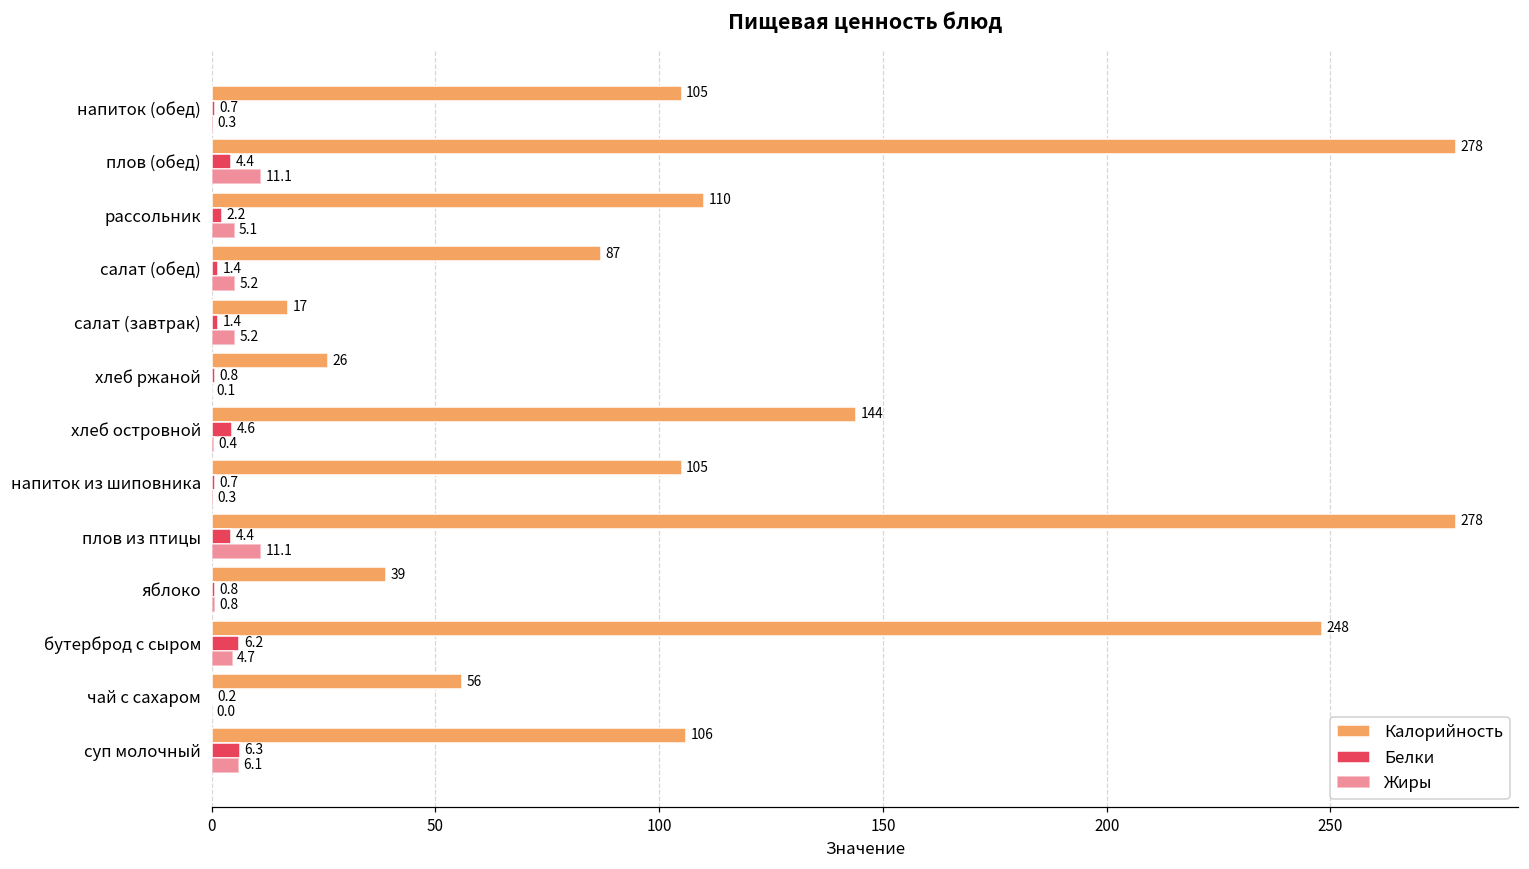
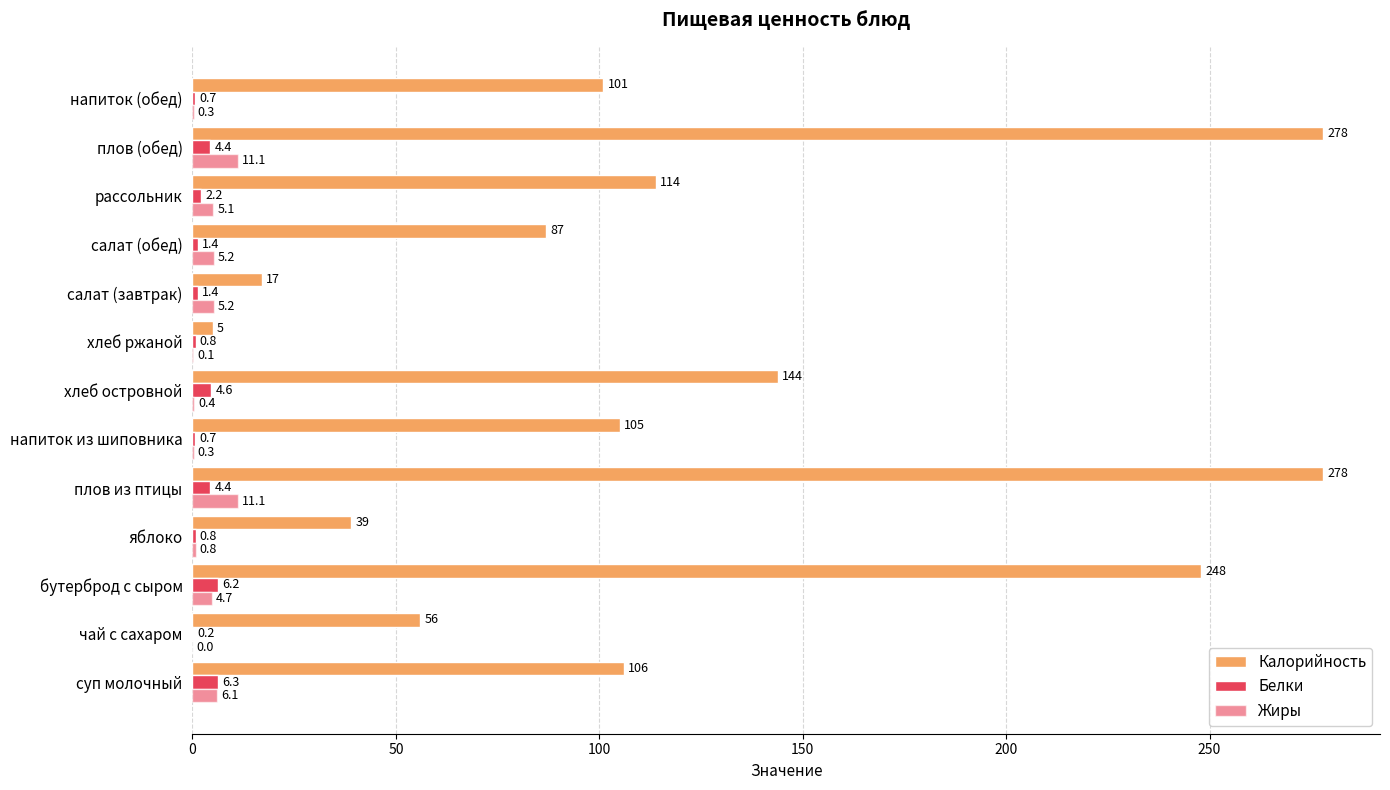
Калорийность, напиток (обед): 105 -> 101
Калорийность, рассольник: 110 -> 114
Калорийность, хлеб ржаной: 26 -> 5
